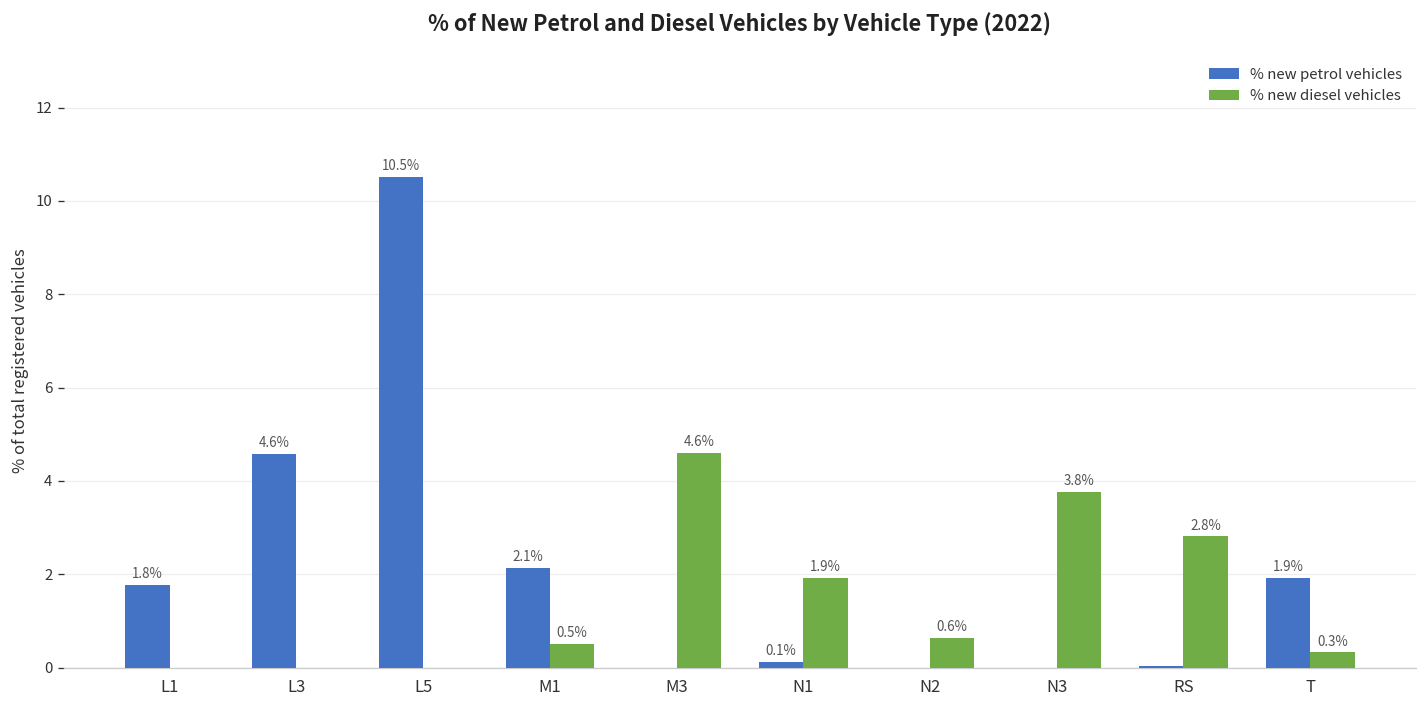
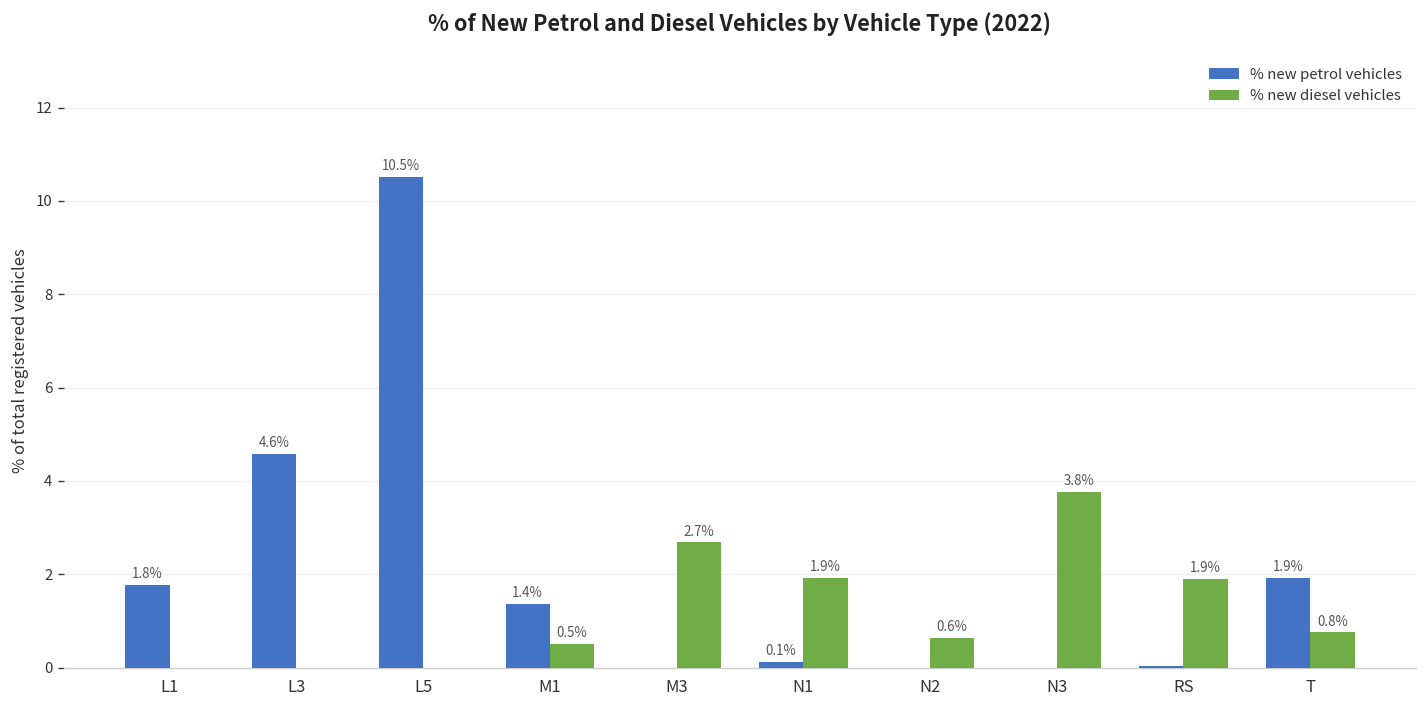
% new petrol vehicles, M1: 2.1% -> 1.4%
% new diesel vehicles, M3: 4.6% -> 2.7%
% new diesel vehicles, RS: 2.8% -> 1.9%
% new diesel vehicles, T: 0.3% -> 0.8%
